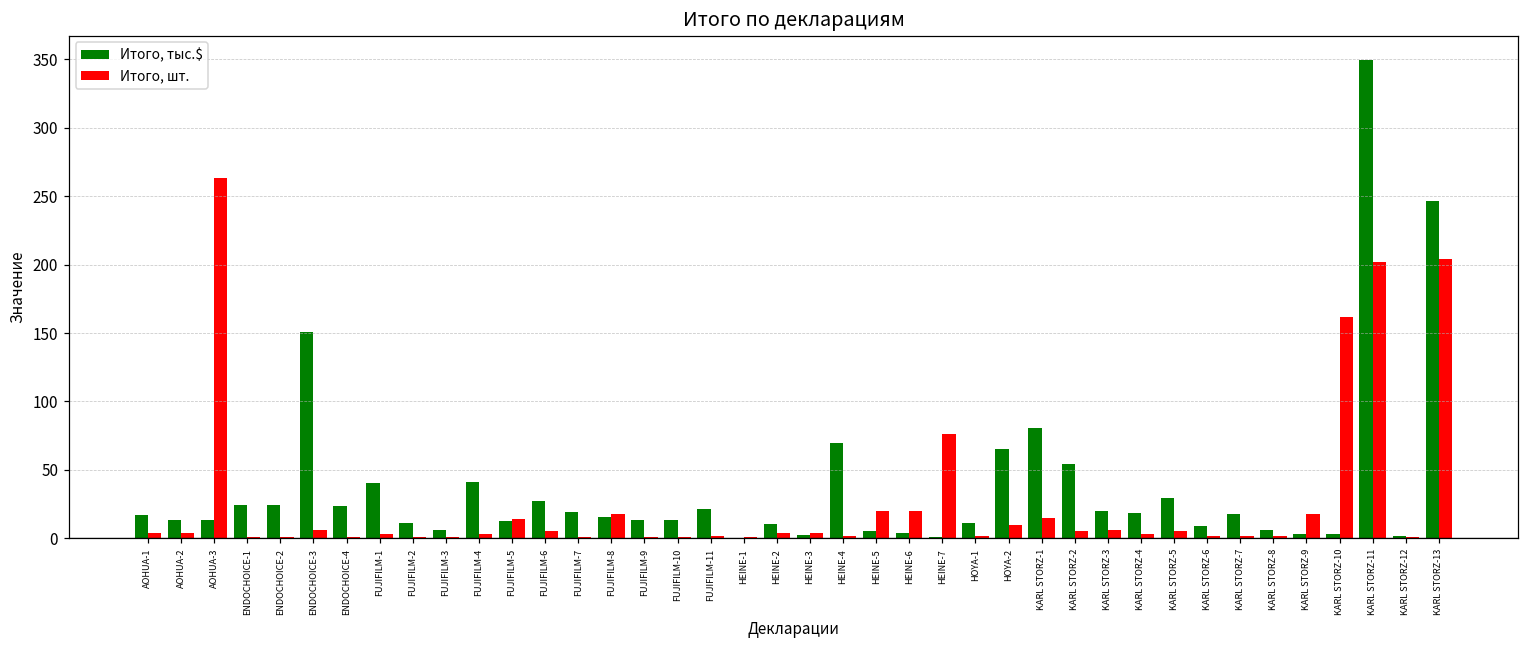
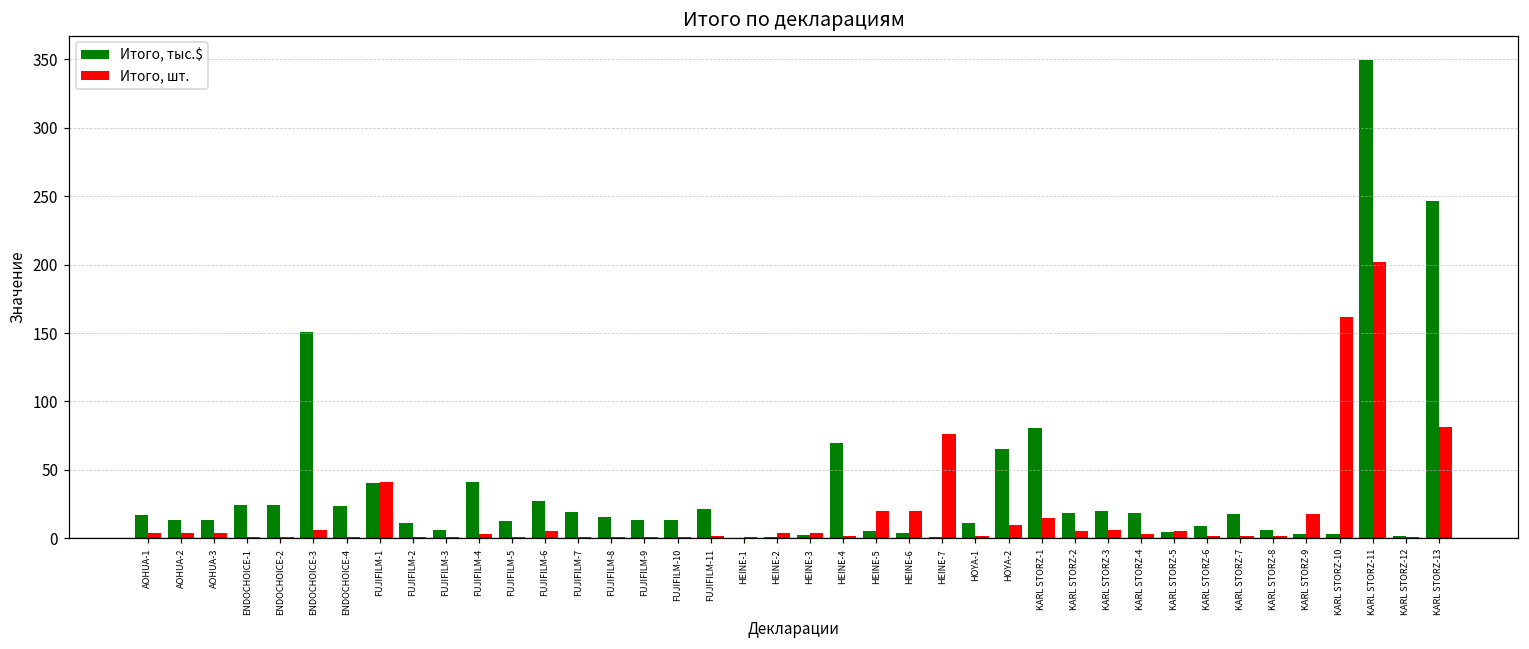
Итого, шт., AOHUA-3: 263 -> 4
Итого, шт., FUJIFILM-1: 3 -> 41
Итого, шт., FUJIFILM-5: 14 -> 1
Итого, шт., FUJIFILM-8: 18 -> 1
Итого, тыс.$, HEINE-2: 10 -> 1
Итого, тыс.$, KARL STORZ-2: 54 -> 18
Итого, тыс.$, KARL STORZ-5: 30 -> 4
Итого, шт., KARL STORZ-13: 204 -> 81
